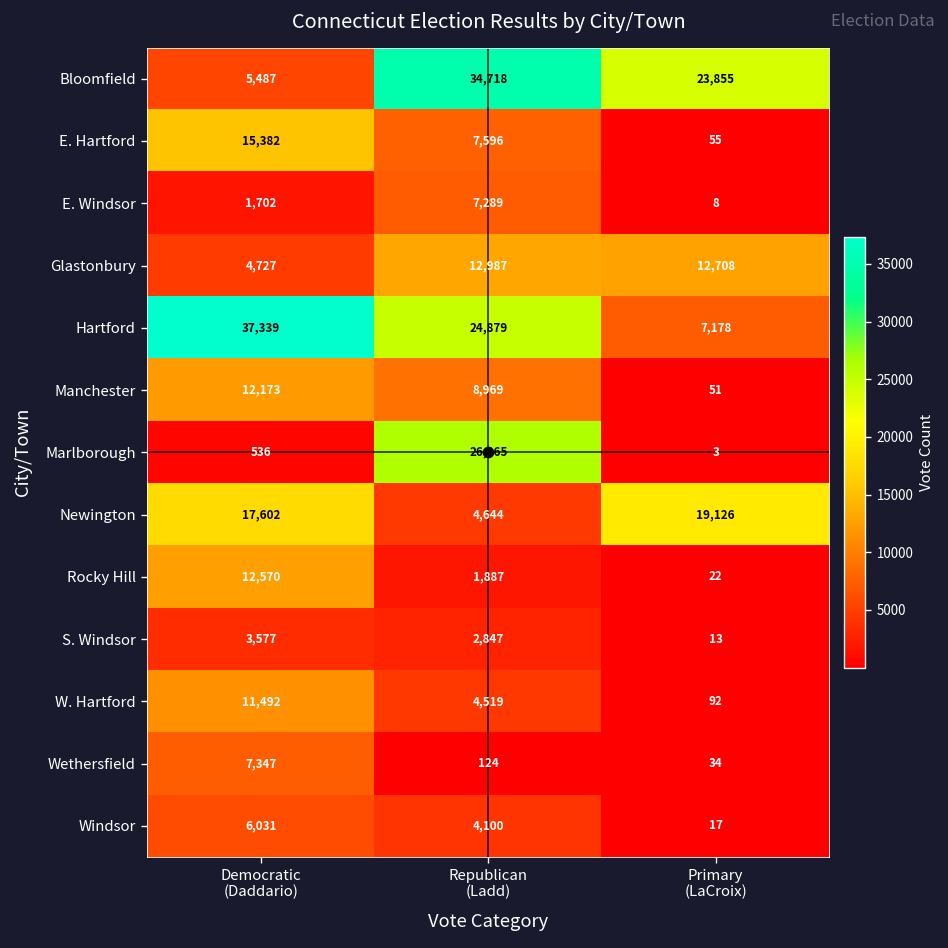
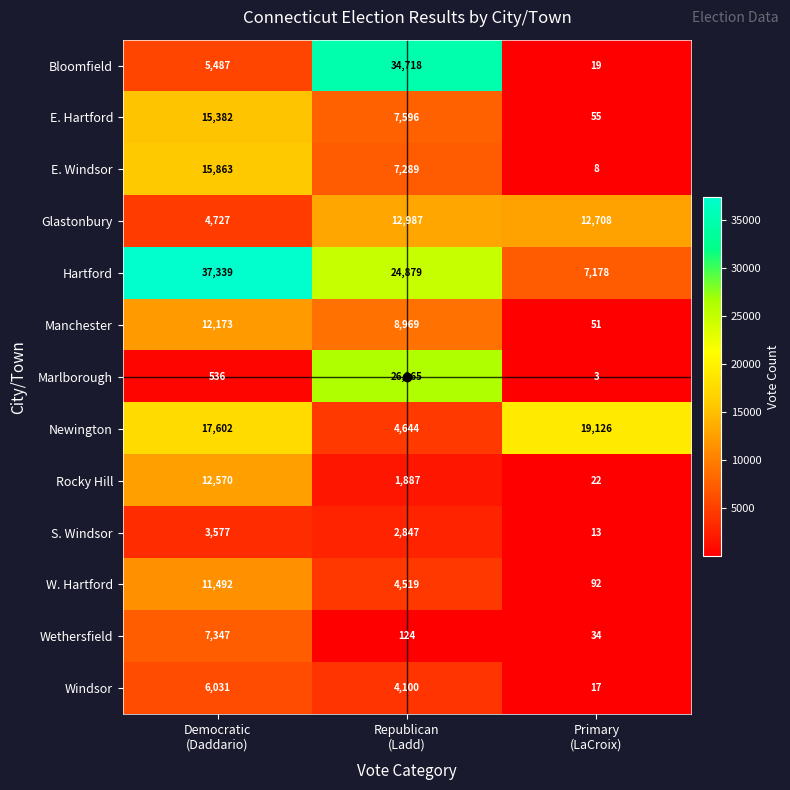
Bloomfield, Primary (LaCroix): 23,855 -> 19
E. Windsor, Democratic (Daddario): 1,702 -> 15,863
